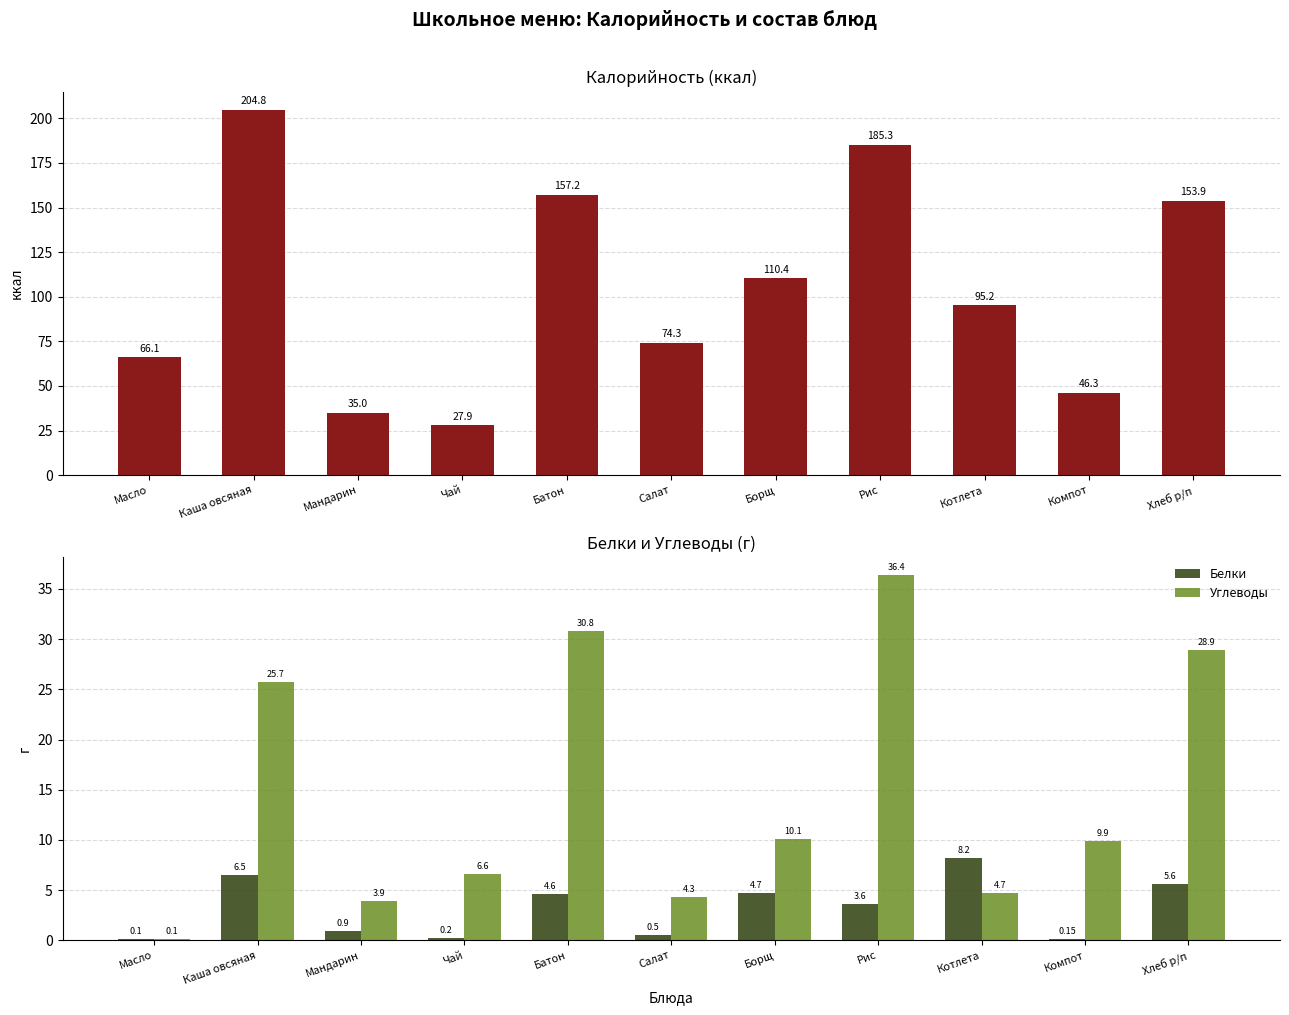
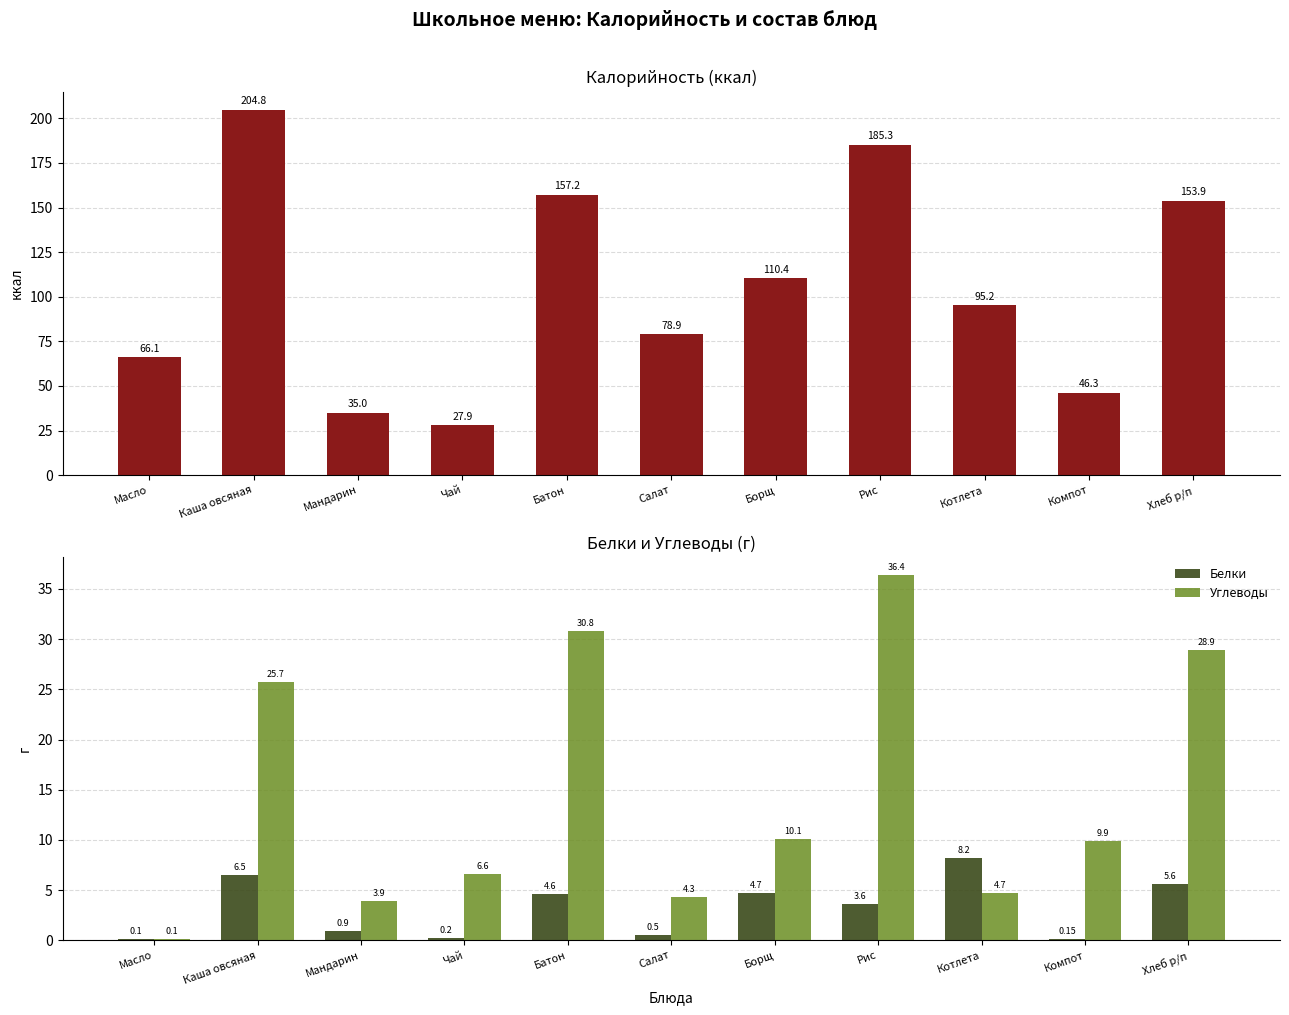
Калорийность (ккал), Салат: 74.3 -> 78.9
